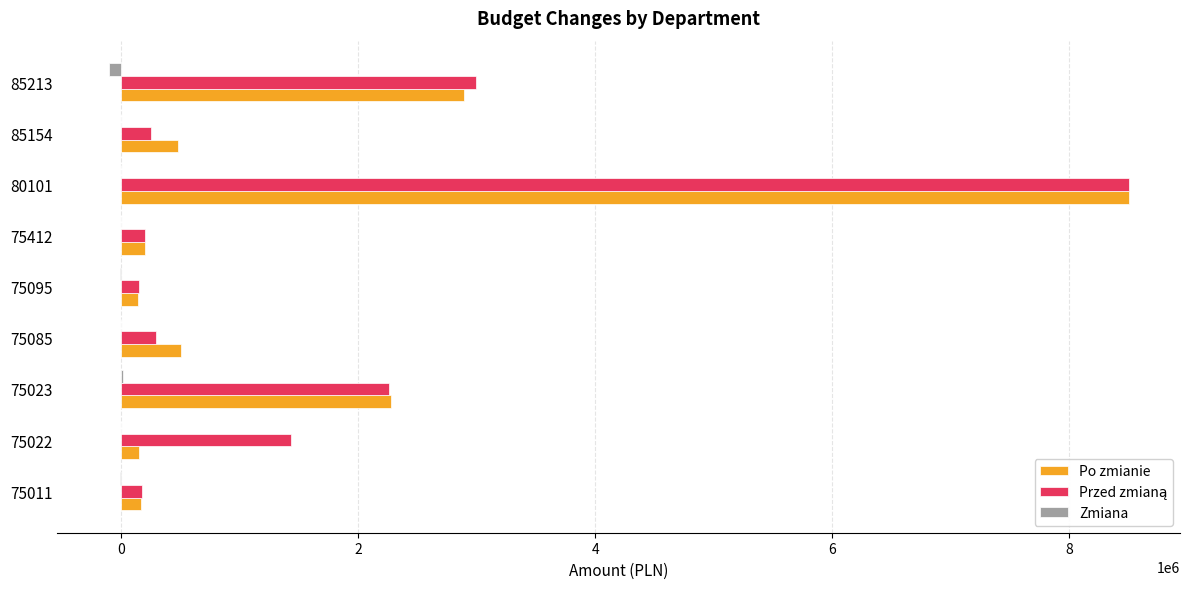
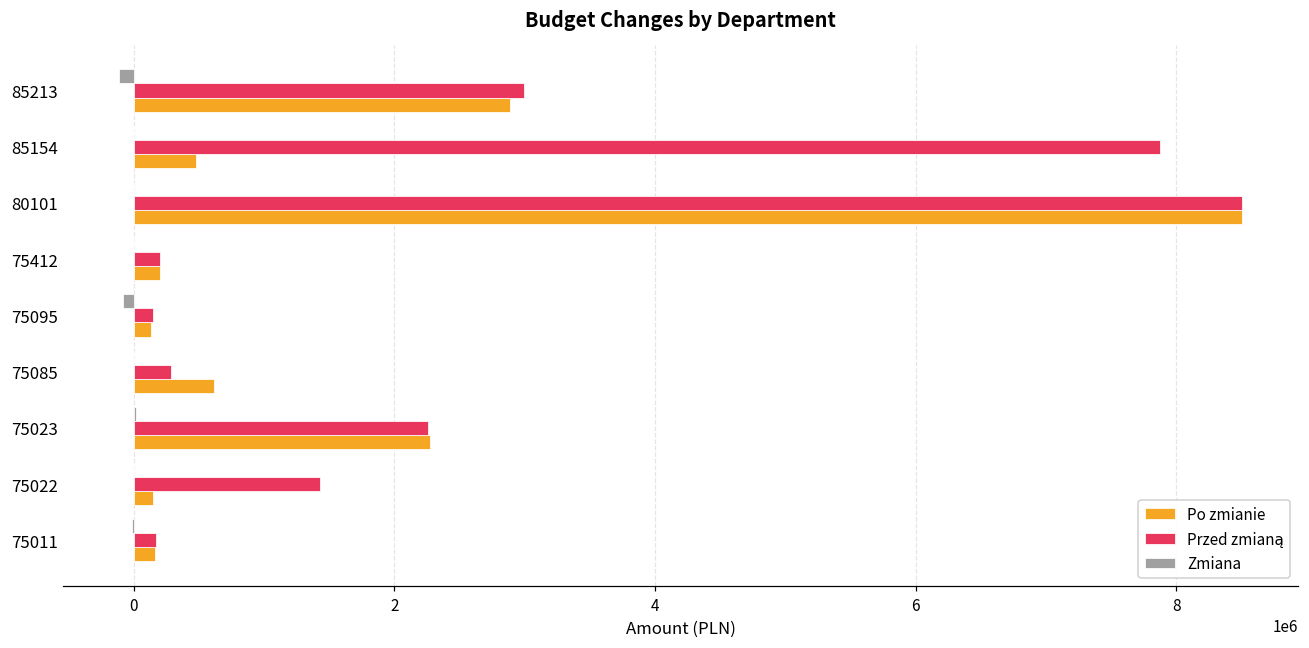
Przed zmianą, 85154: 250000 -> 7880000
Zmiana, 75095: -10000 -> -80000
Po zmianie, 75085: 500000 -> 620000
